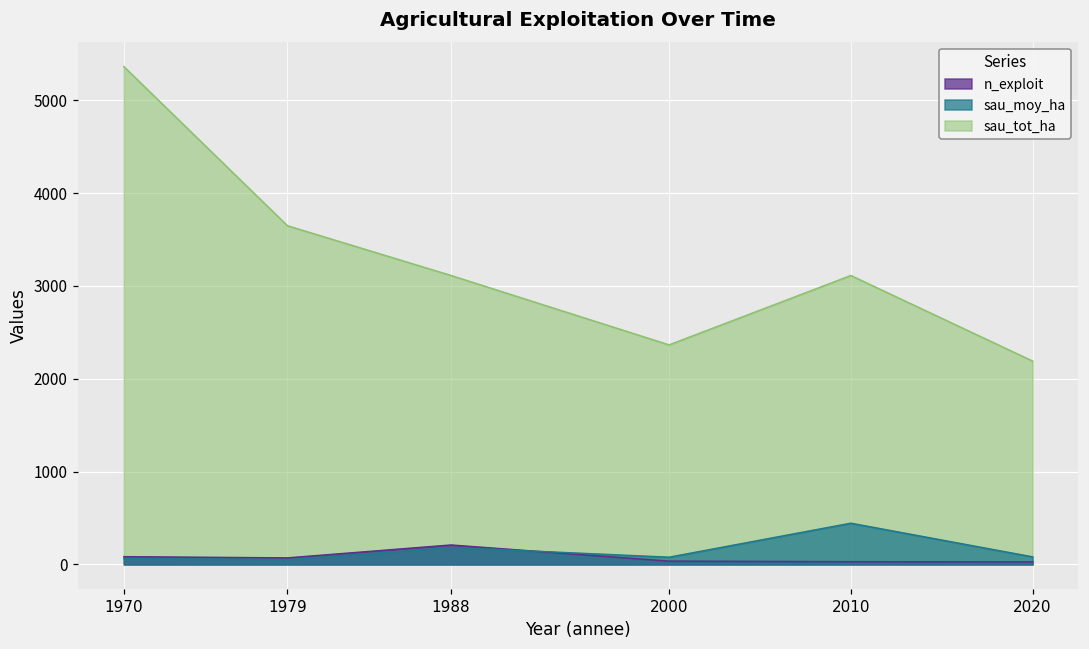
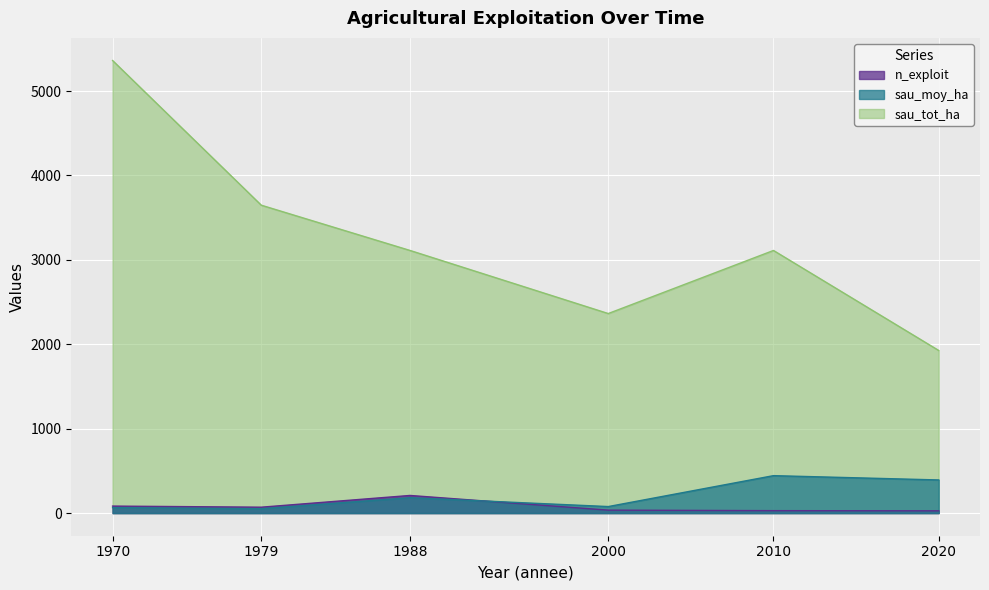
sau_moy_ha, 2020: 100 -> 400
sau_tot_ha, 2020: 2200 -> 1900
